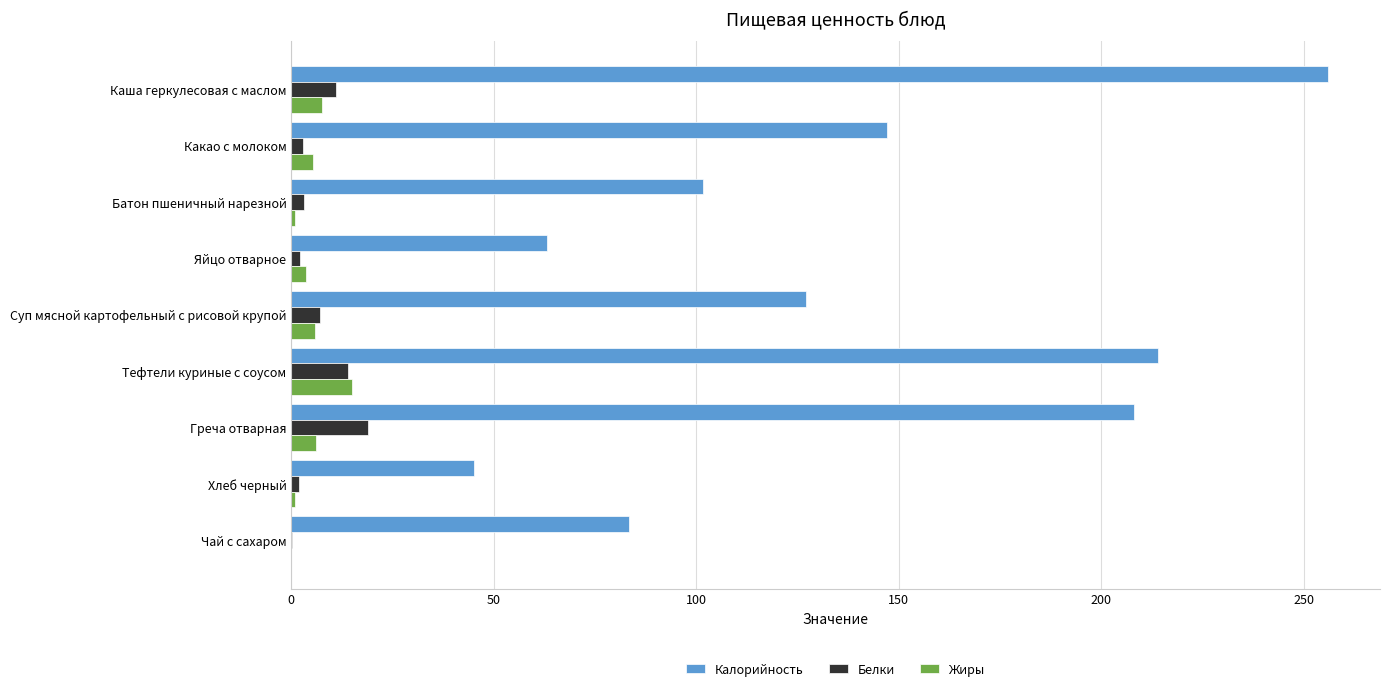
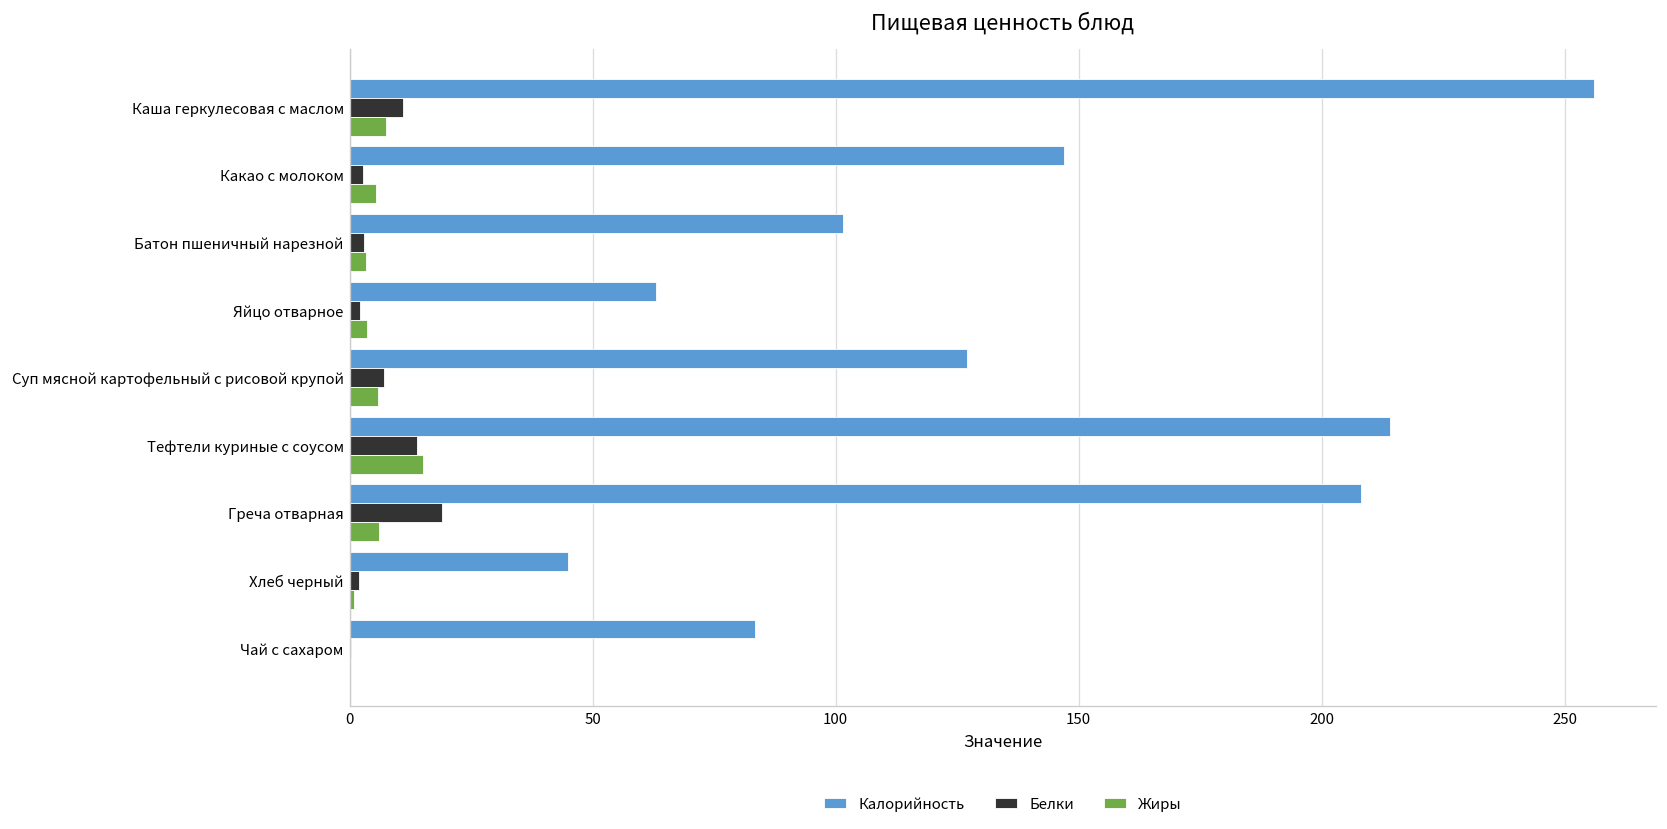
Жиры, Батон пшеничный нарезной: 1 -> 3
